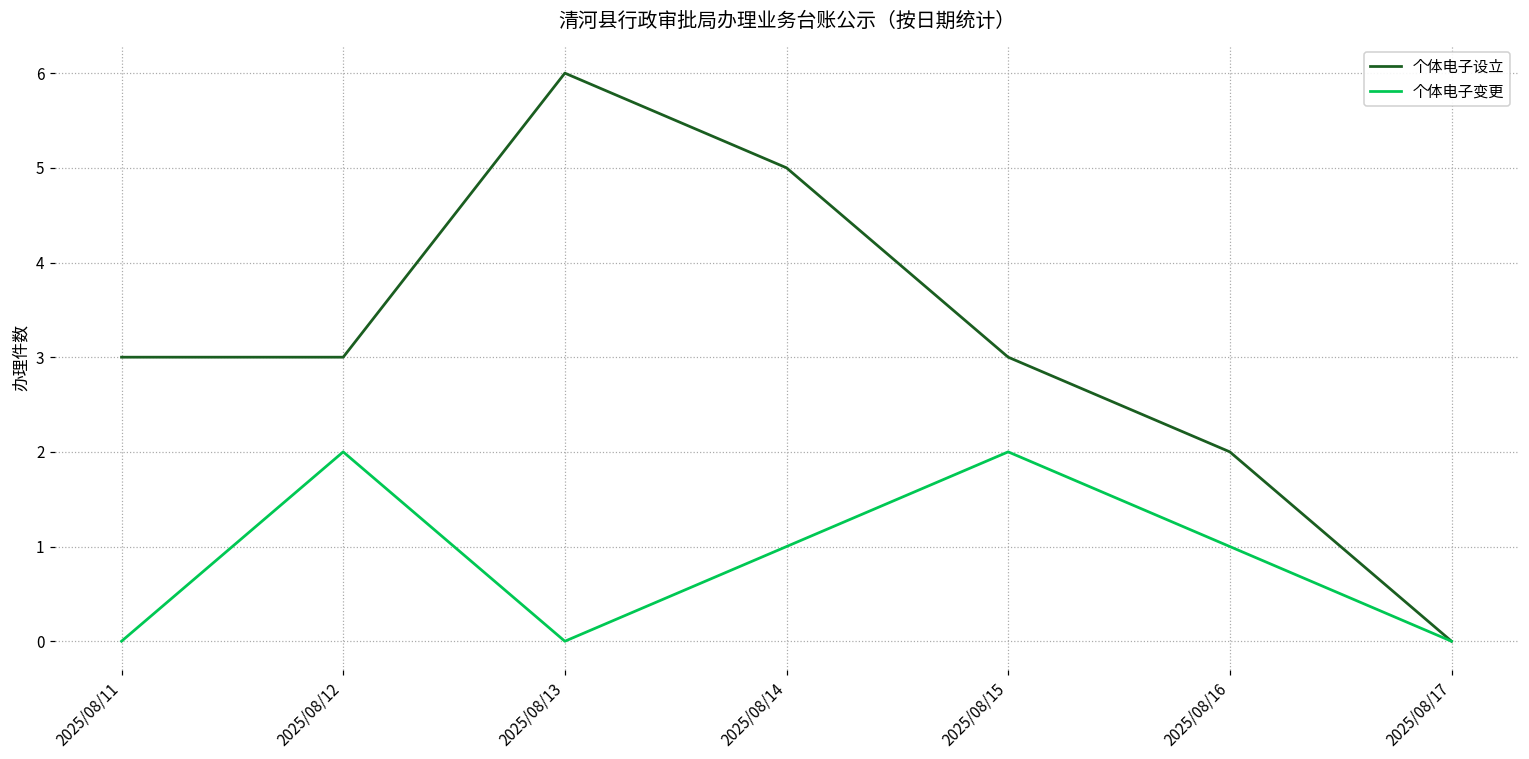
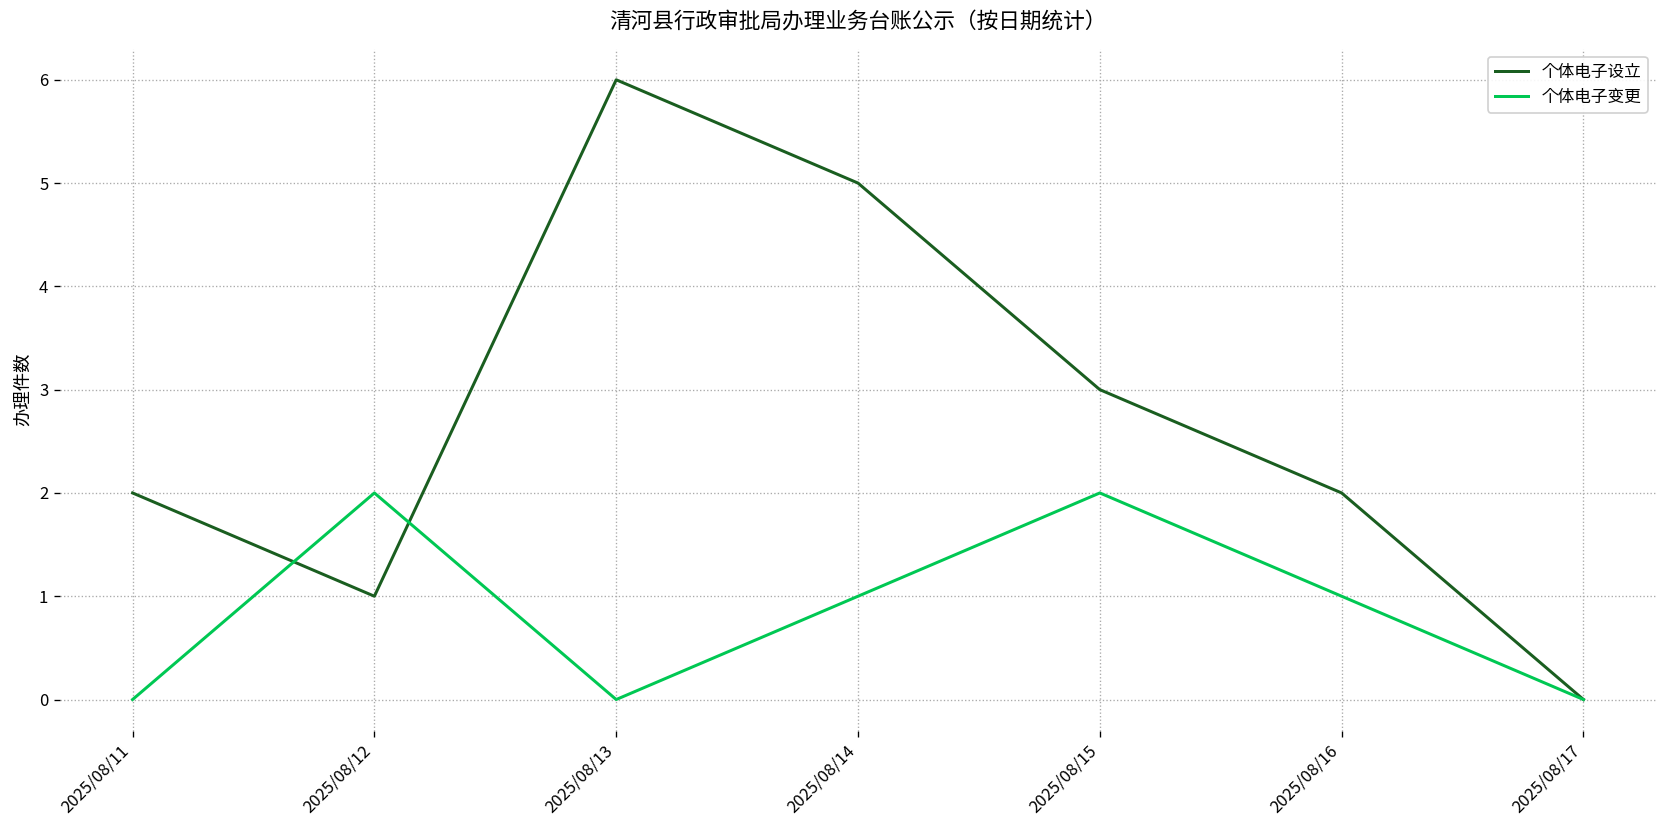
个体电子设立, 2025/08/11: 3 -> 2
个体电子设立, 2025/08/12: 3 -> 1
